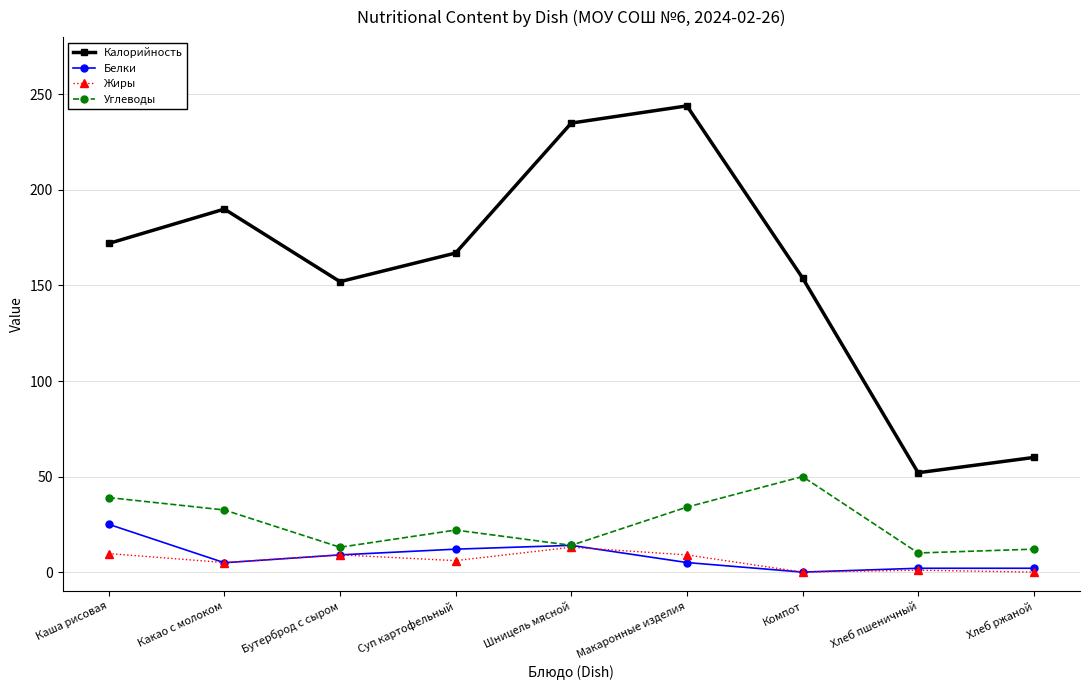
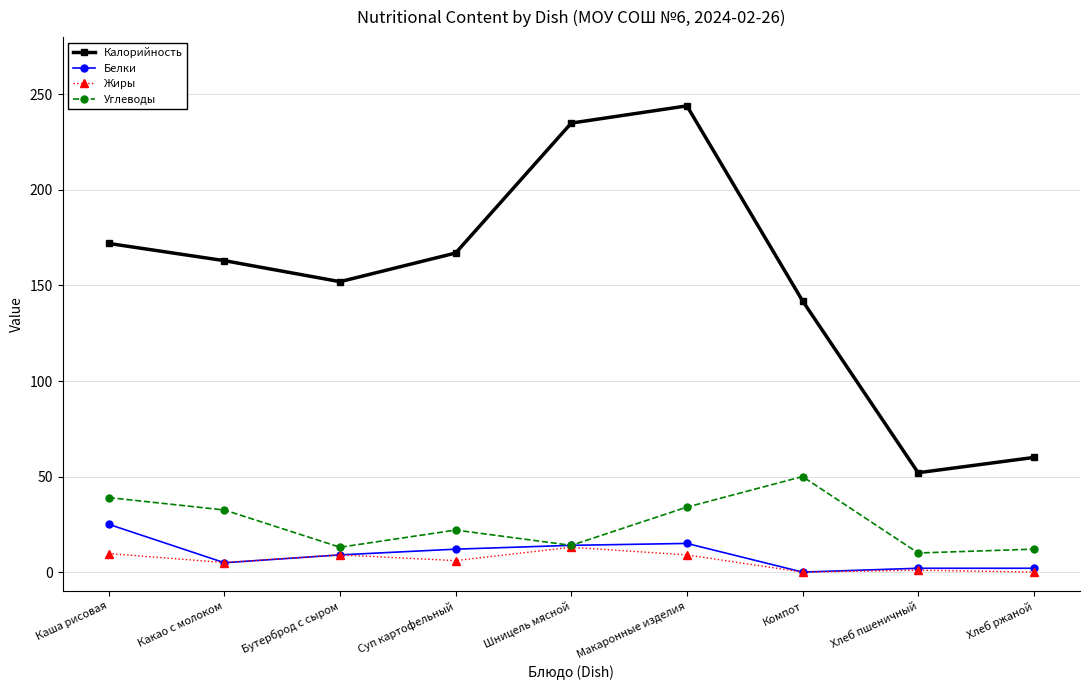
Калорийность, Какао с молоком: 190 -> 163
Белки, Макаронные изделия: 5 -> 15
Калорийность, Компот: 154 -> 142
